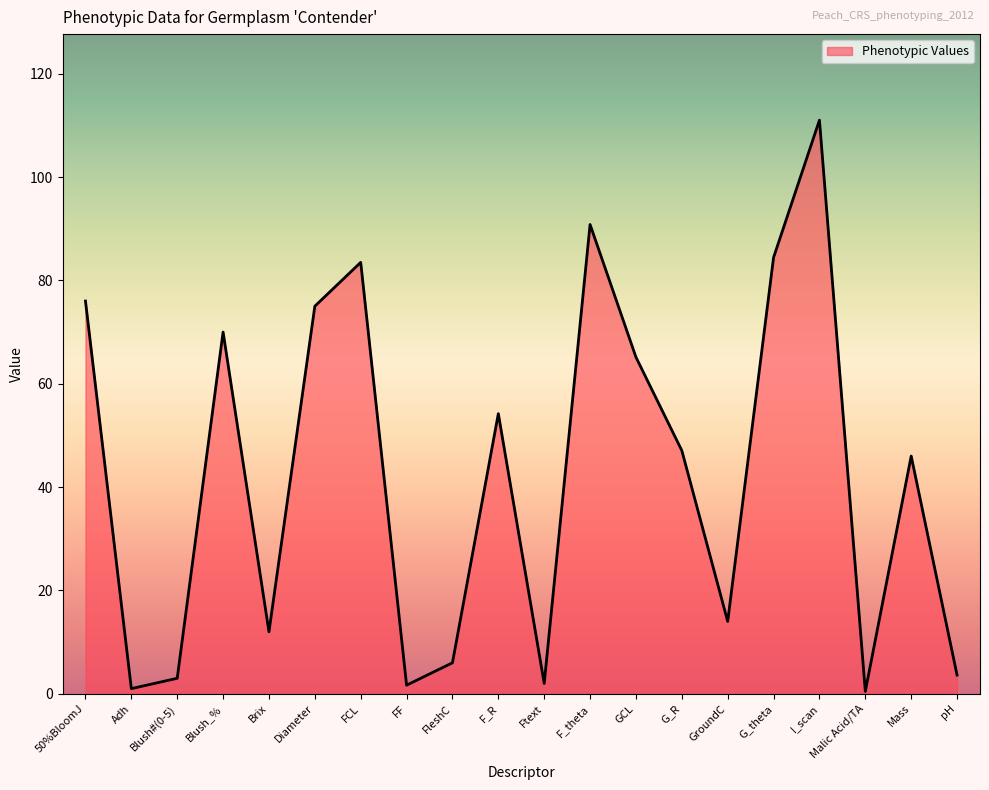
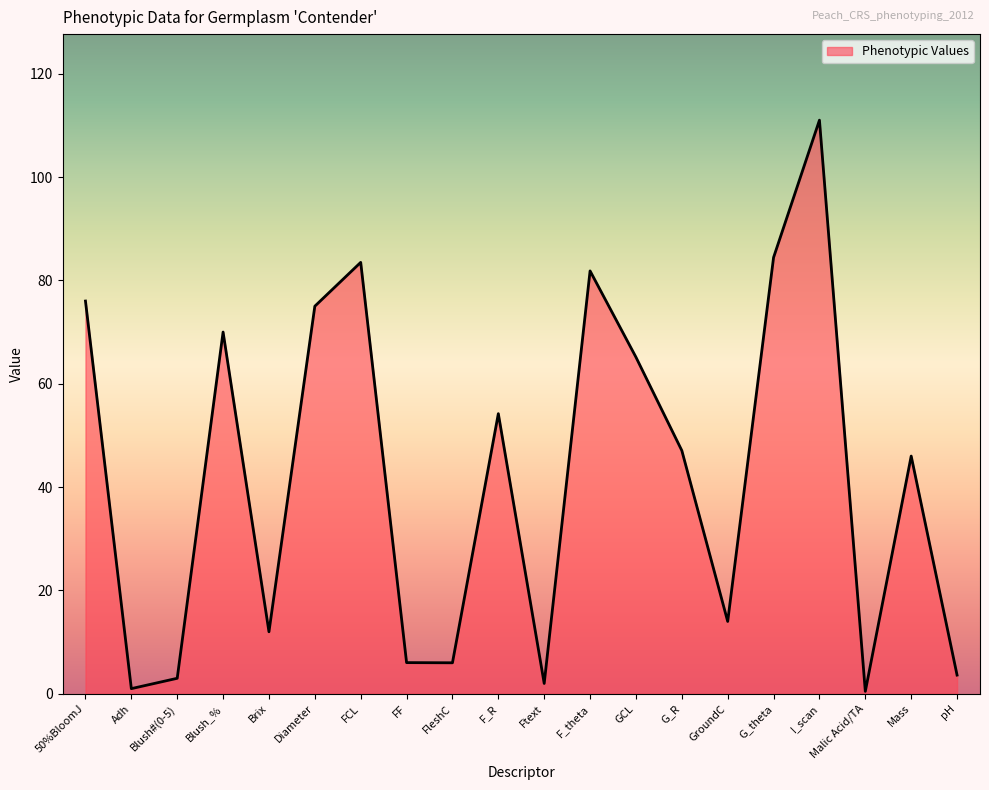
FF: 2 -> 6
F_theta: 91 -> 82
